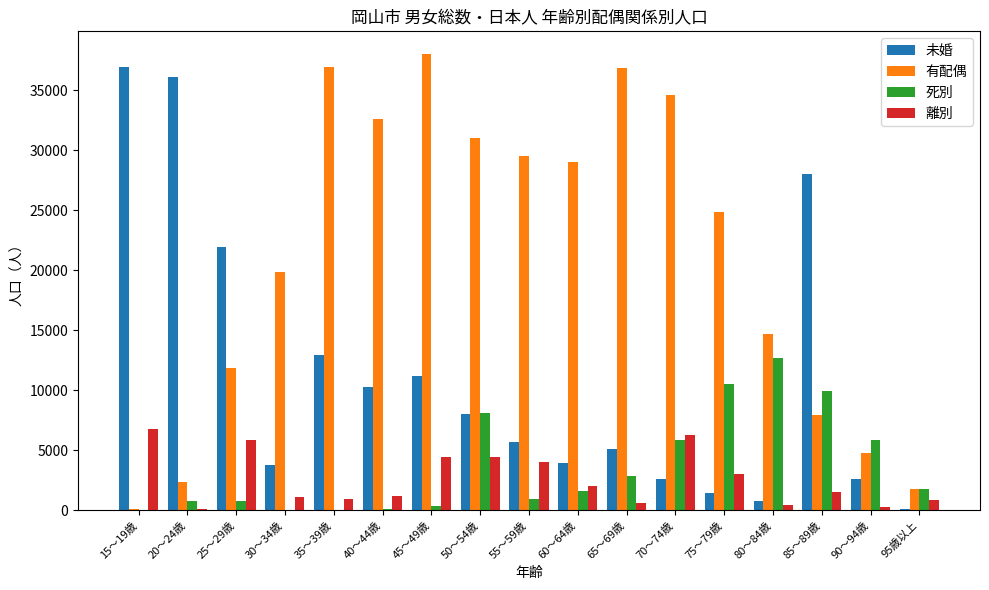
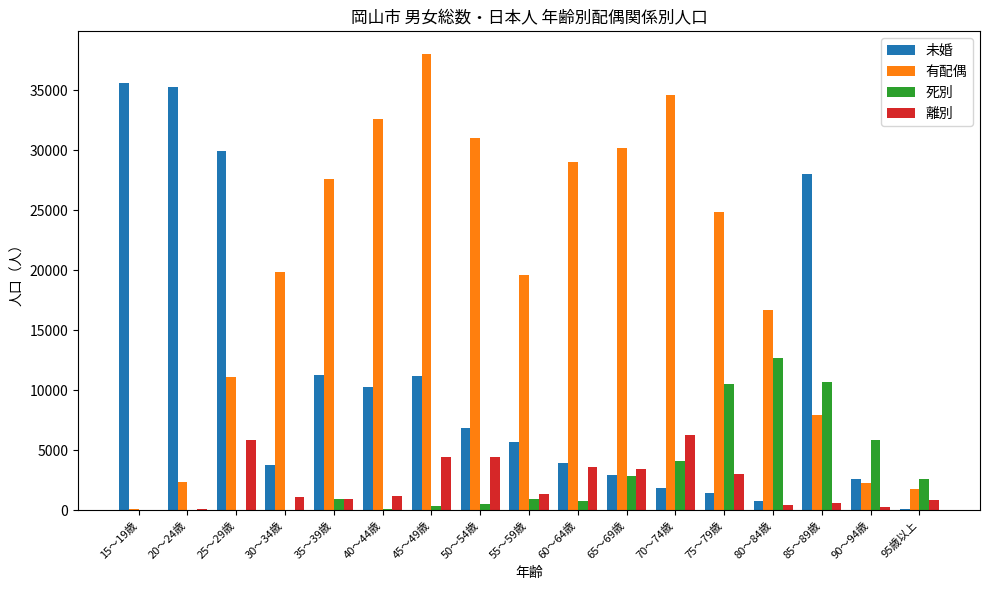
未婚, 15～19歳: 37000 -> 35600
離別, 15～19歳: 6800 -> 0
未婚, 20～24歳: 36100 -> 35200
死別, 20～24歳: 700 -> 0
未婚, 25～29歳: 22000 -> 29900
有配偶, 25～29歳: 11900 -> 11100
死別, 25～29歳: 800 -> 0
未婚, 35～39歳: 13000 -> 11300
有配偶, 35～39歳: 37000 -> 27600
死別, 35～39歳: 100 -> 900
未婚, 50～54歳: 8000 -> 6900
死別, 50～54歳: 8100 -> 600
有配偶, 55～59歳: 29500 -> 19600
離別, 55～59歳: 4000 -> 1400
死別, 60～64歳: 1600 -> 800
離別, 60～64歳: 2000 -> 3600
未婚, 65～69歳: 5100 -> 2900
有配偶, 65～69歳: 36800 -> 30200
離別, 65～69歳: 600 -> 3500
未婚, 70～74歳: 2600 -> 1900
死別, 70～74歳: 5900 -> 4100
有配偶, 80～84歳: 14700 -> 16700
死別, 85～89歳: 10000 -> 10700
離別, 85～89歳: 1500 -> 600
有配偶, 90～94歳: 4800 -> 2300
死別, 95歳以上: 1800 -> 2600
